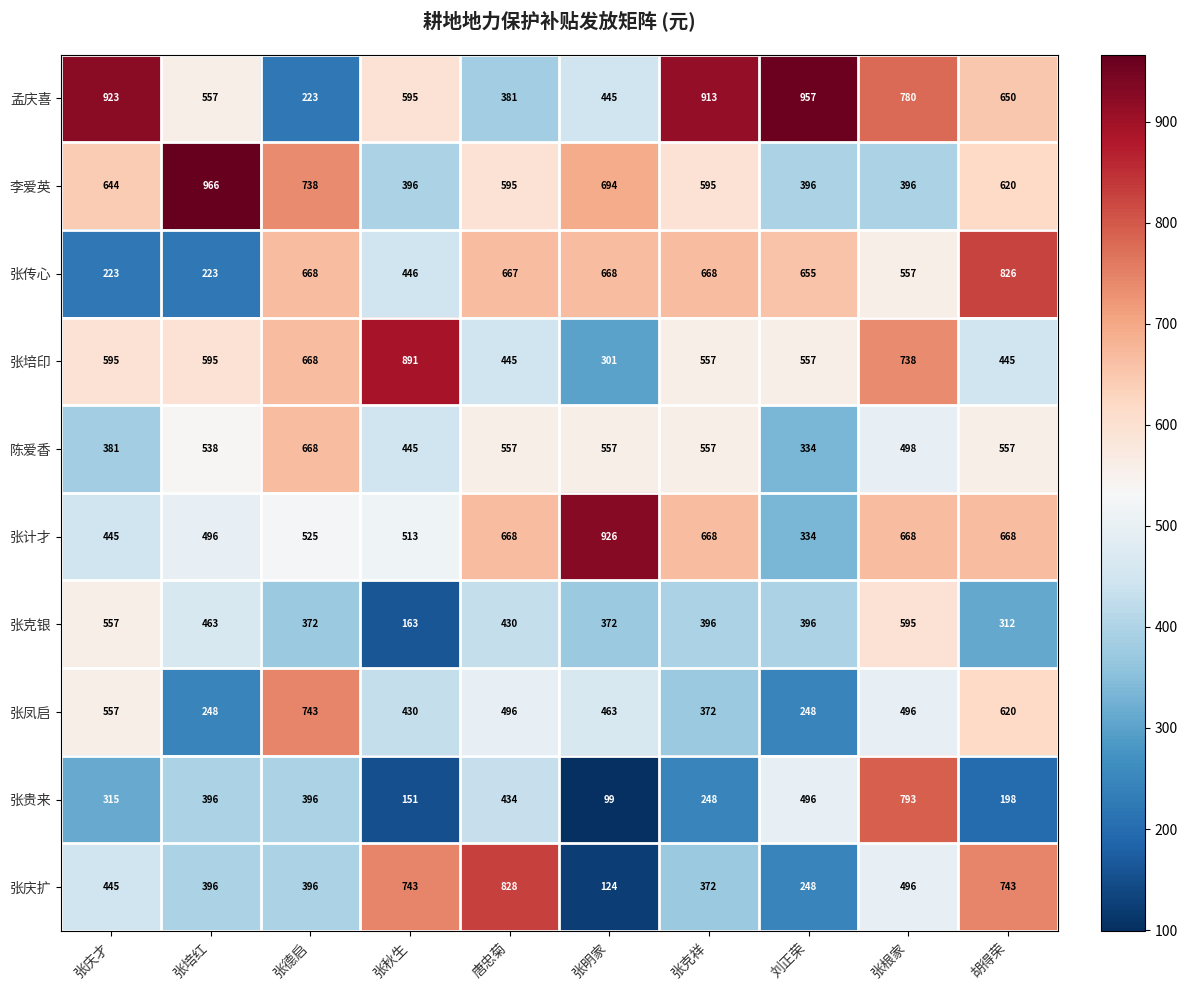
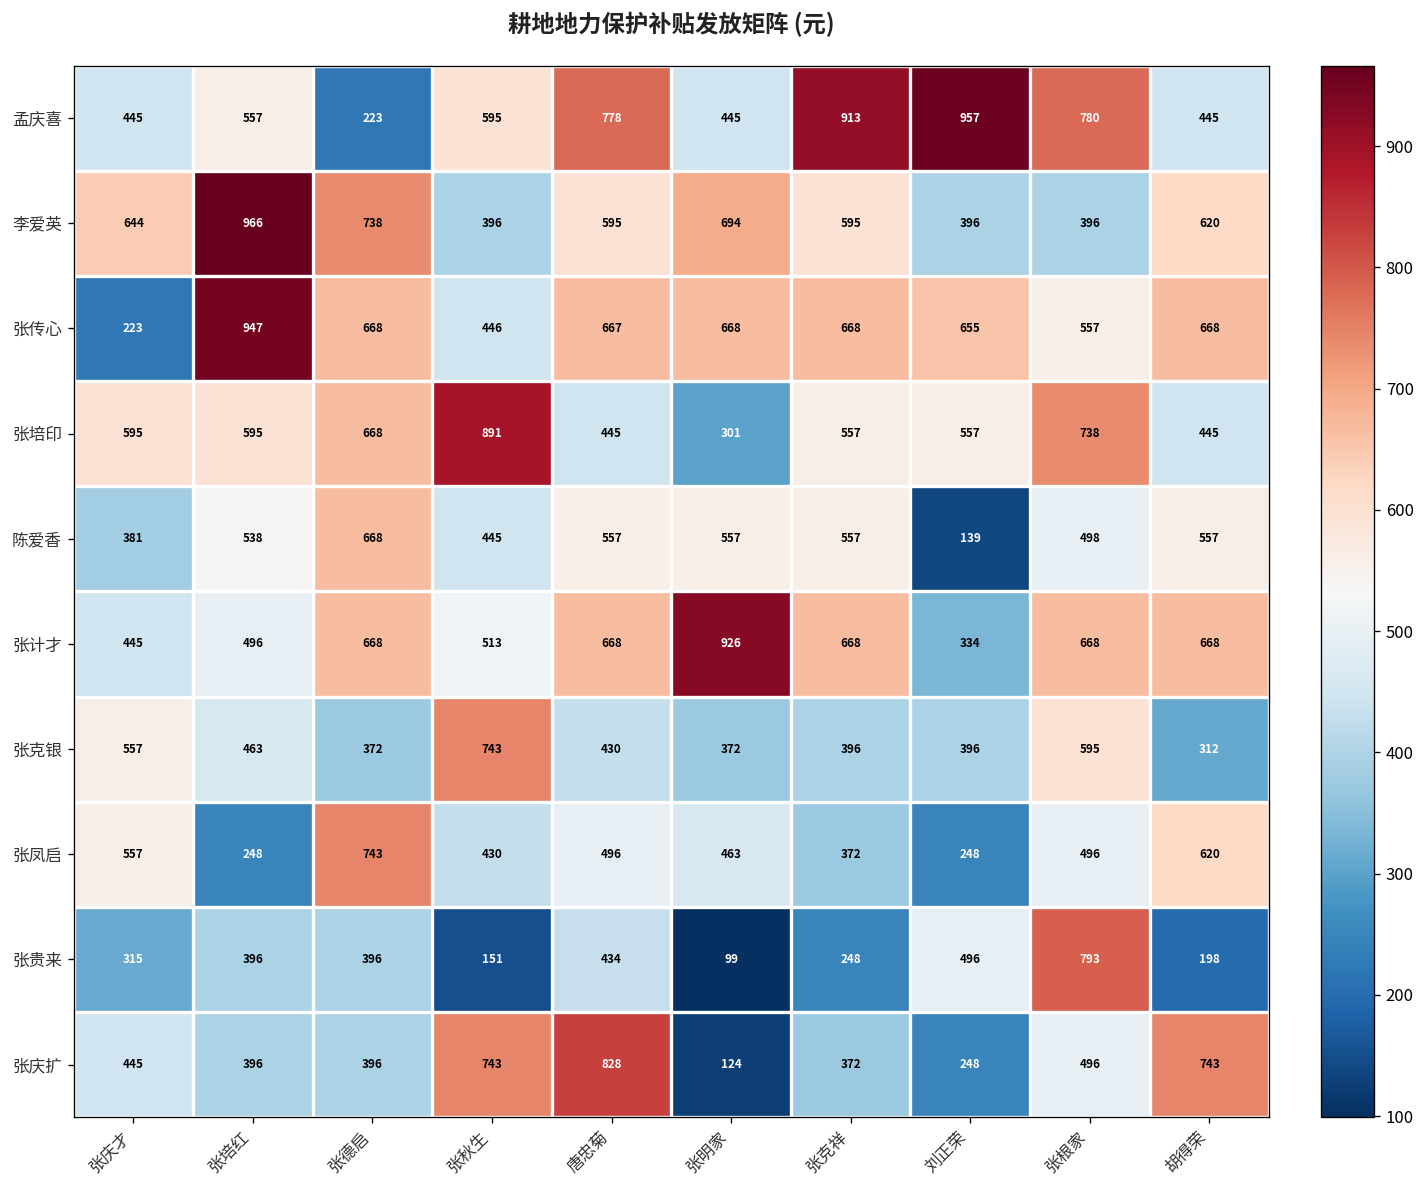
孟庆喜, 张庆才: 923 -> 445
孟庆喜, 唐忠菊: 381 -> 778
孟庆喜, 胡得荣: 650 -> 445
张传心, 张培红: 223 -> 947
张传心, 胡得荣: 826 -> 668
陈爱香, 刘正荣: 334 -> 139
张计才, 张德启: 525 -> 668
张克银, 张秋生: 163 -> 743
